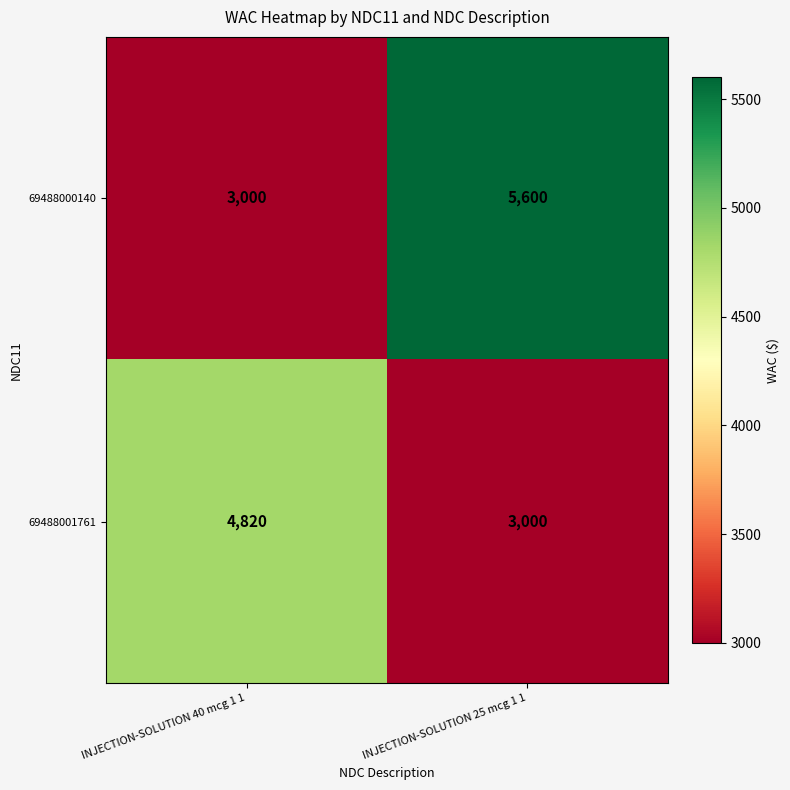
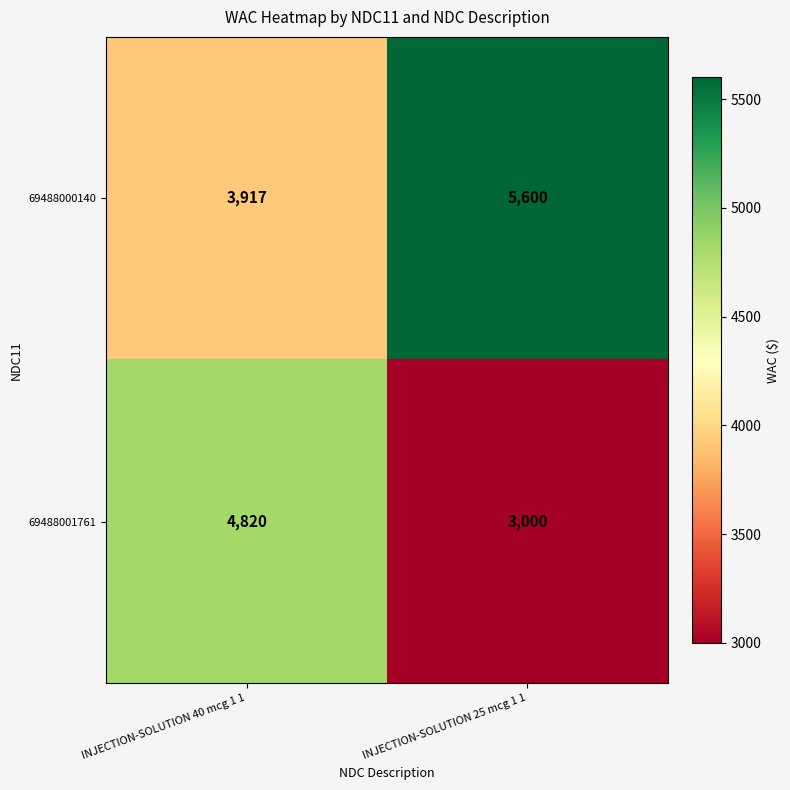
69488000140, INJECTION-SOLUTION 40 mcg 1 1: 3,000 -> 3,917
